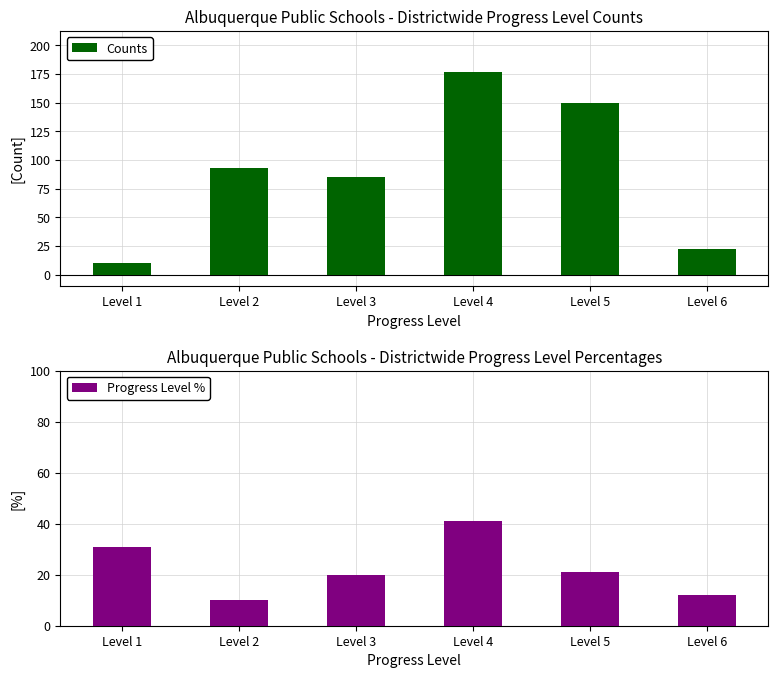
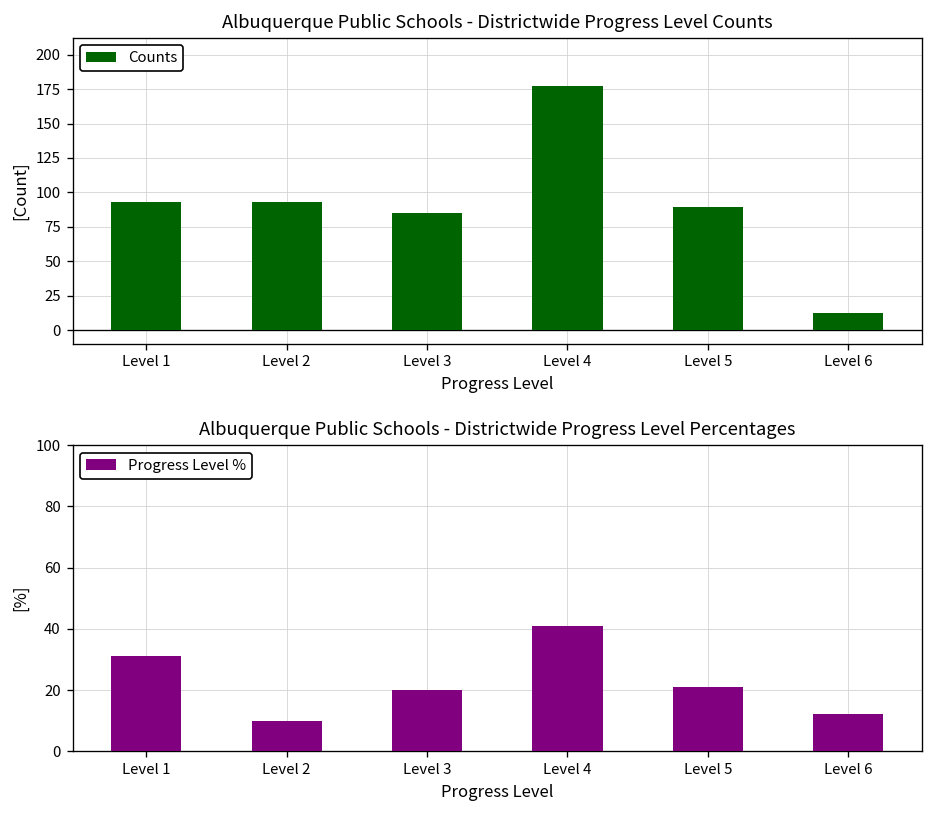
Albuquerque Public Schools - Districtwide Progress Level Counts, Level 1: 10 -> 93
Albuquerque Public Schools - Districtwide Progress Level Counts, Level 5: 150 -> 89
Albuquerque Public Schools - Districtwide Progress Level Counts, Level 6: 22 -> 12
